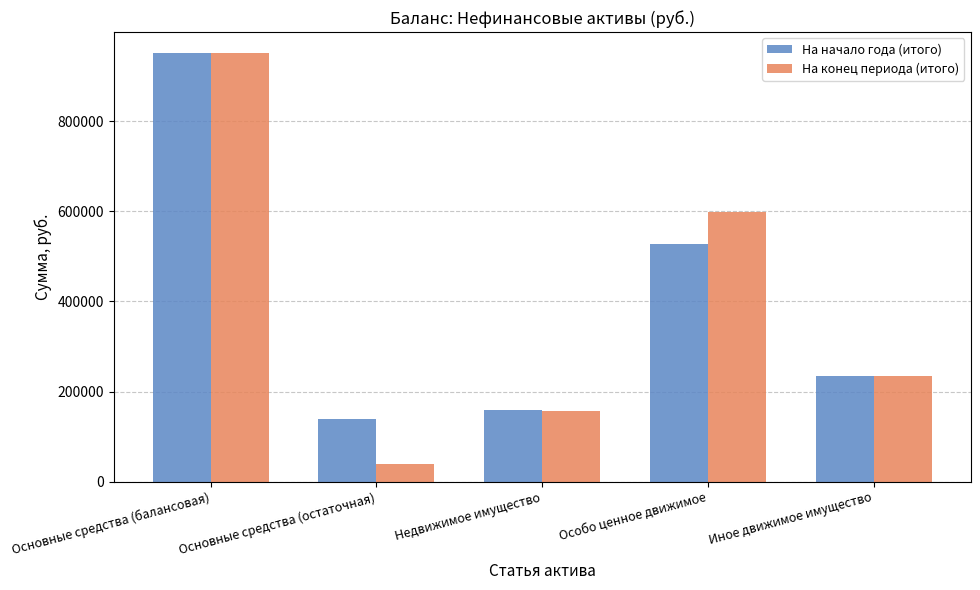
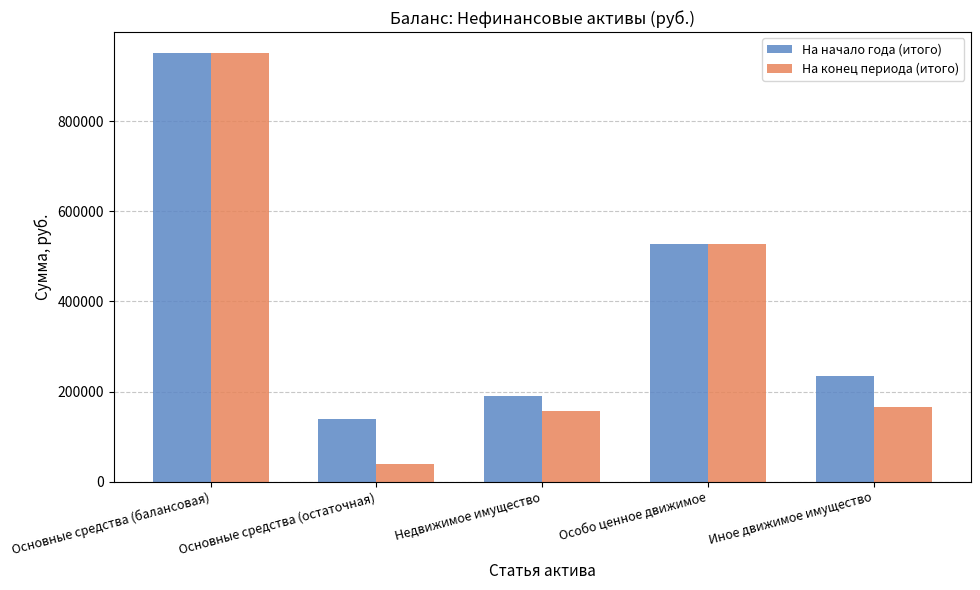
На начало года (итого), Недвижимое имущество: 160000 -> 190000
На конец периода (итого), Особо ценное движимое: 600000 -> 530000
На конец периода (итого), Иное движимое имущество: 230000 -> 170000
